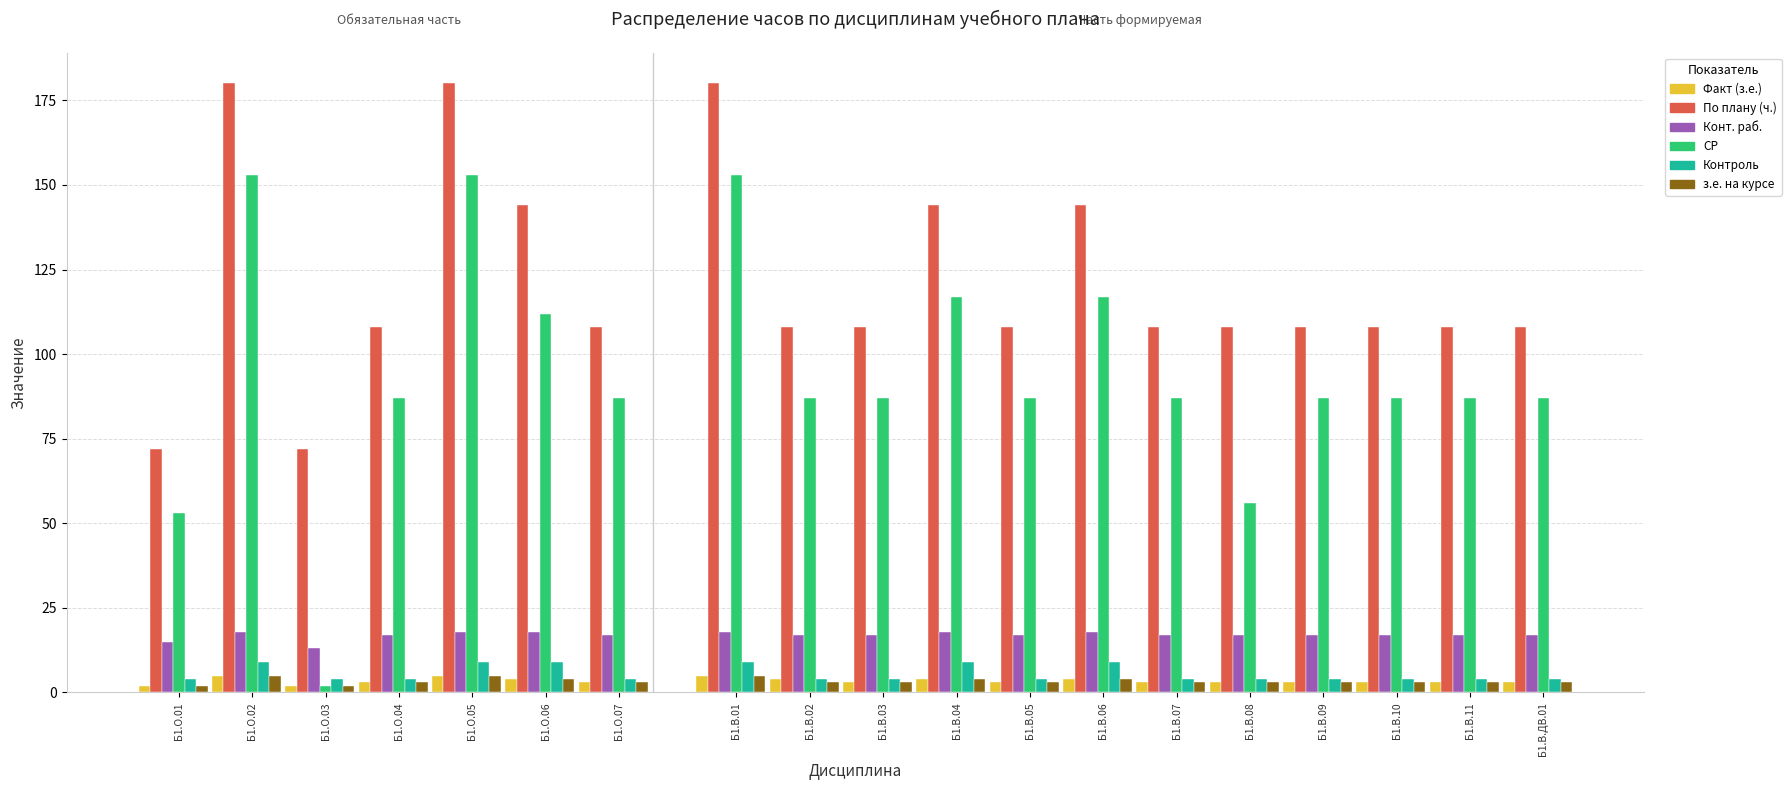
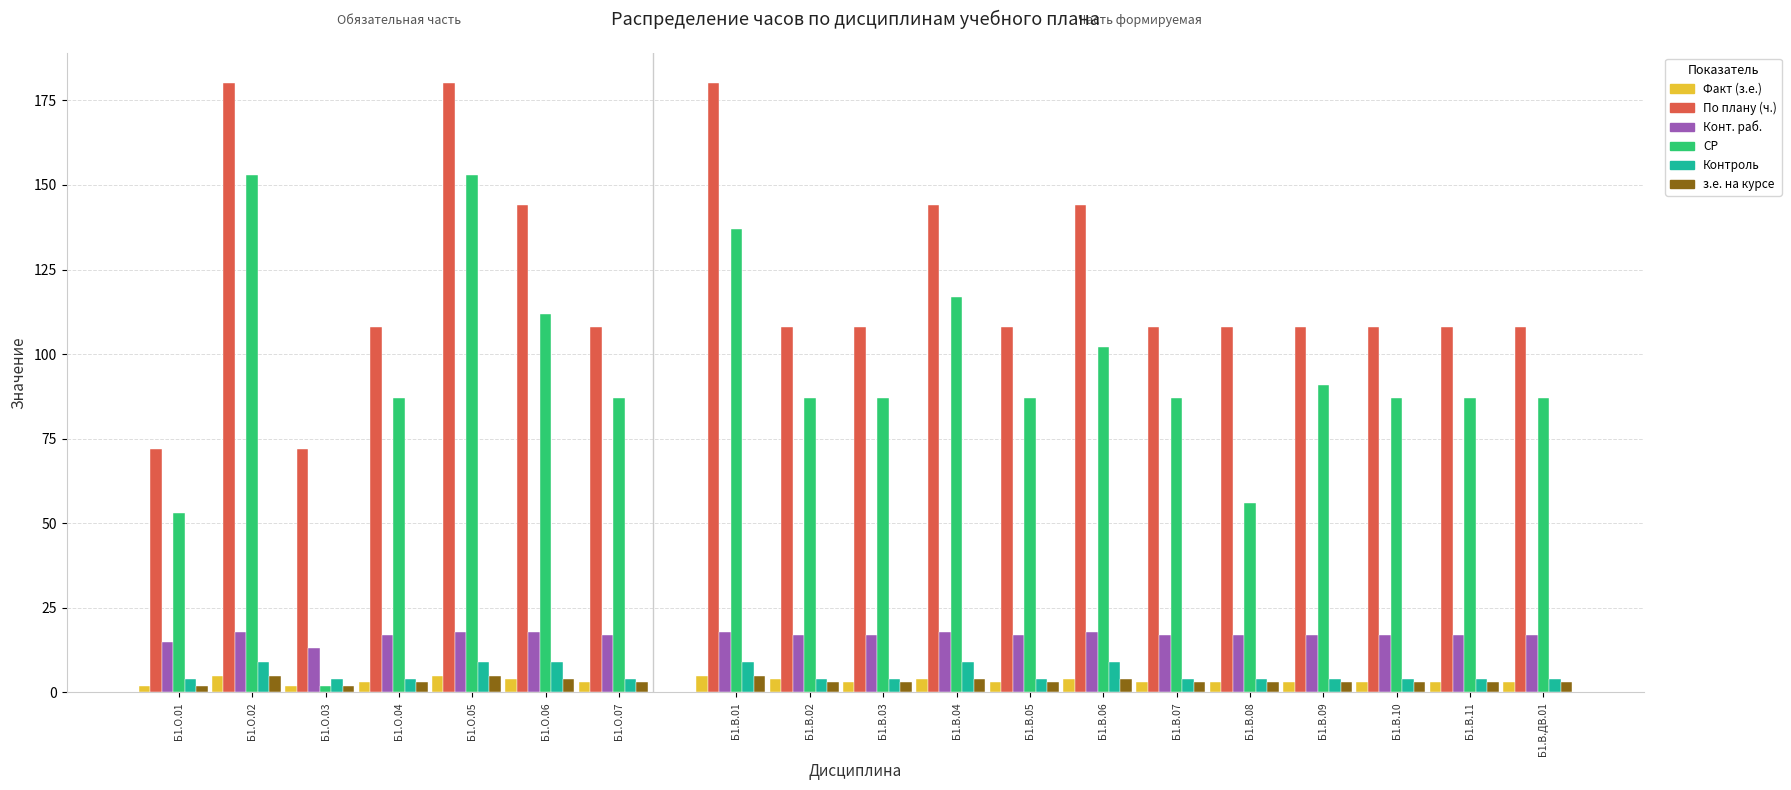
Б1.В.01: 153 -> 137
Б1.В.06: 117 -> 102
Б1.В.09: 87 -> 91
